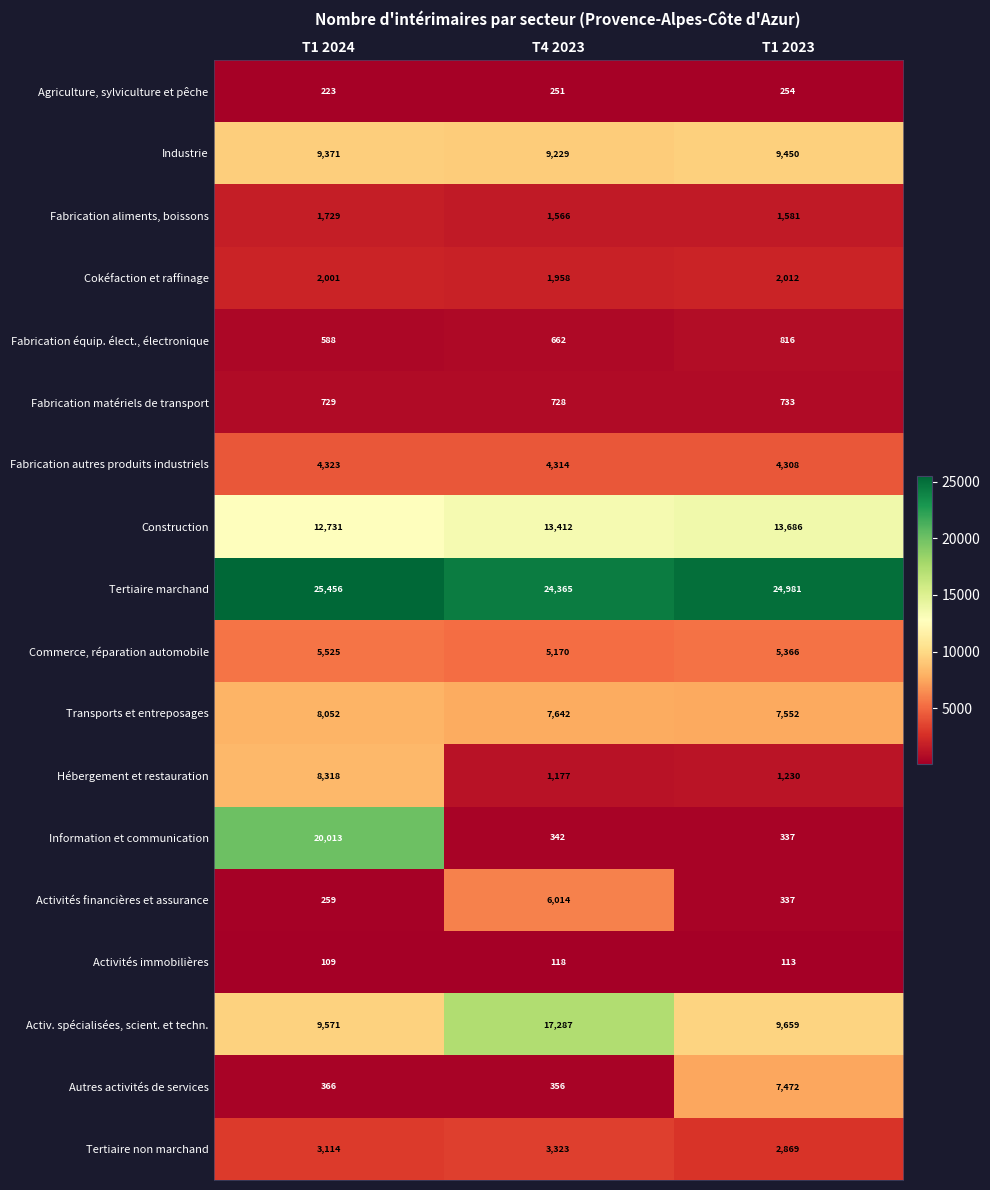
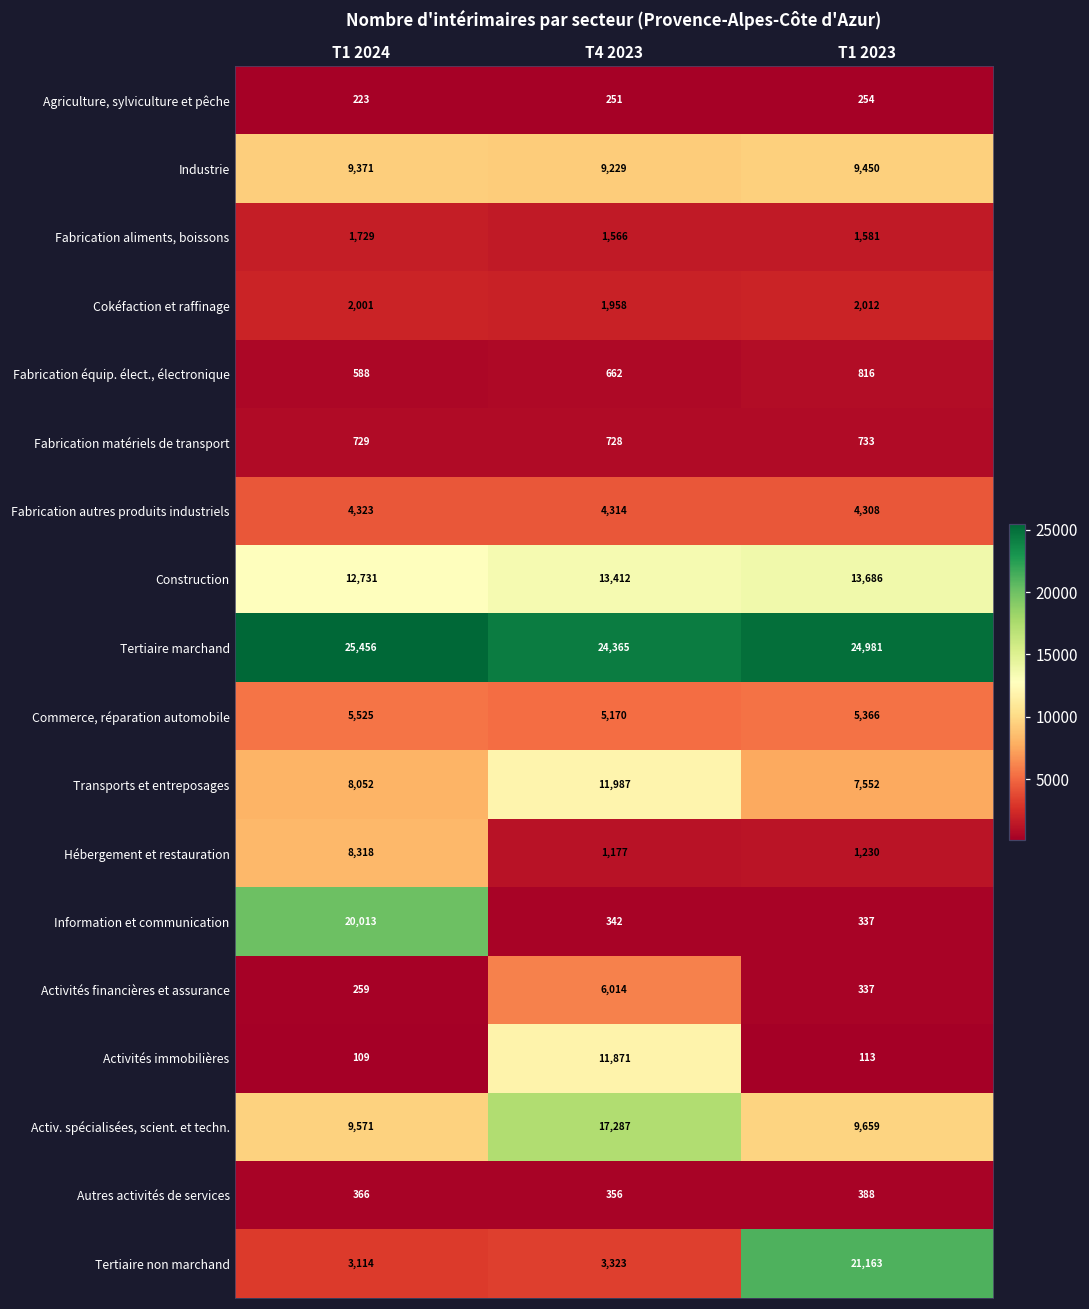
Transports et entreposages, T4 2023: 7,642 -> 11,987
Activités immobilières, T4 2023: 118 -> 11,871
Autres activités de services, T1 2023: 7,472 -> 388
Tertiaire non marchand, T1 2023: 2,869 -> 21,163
